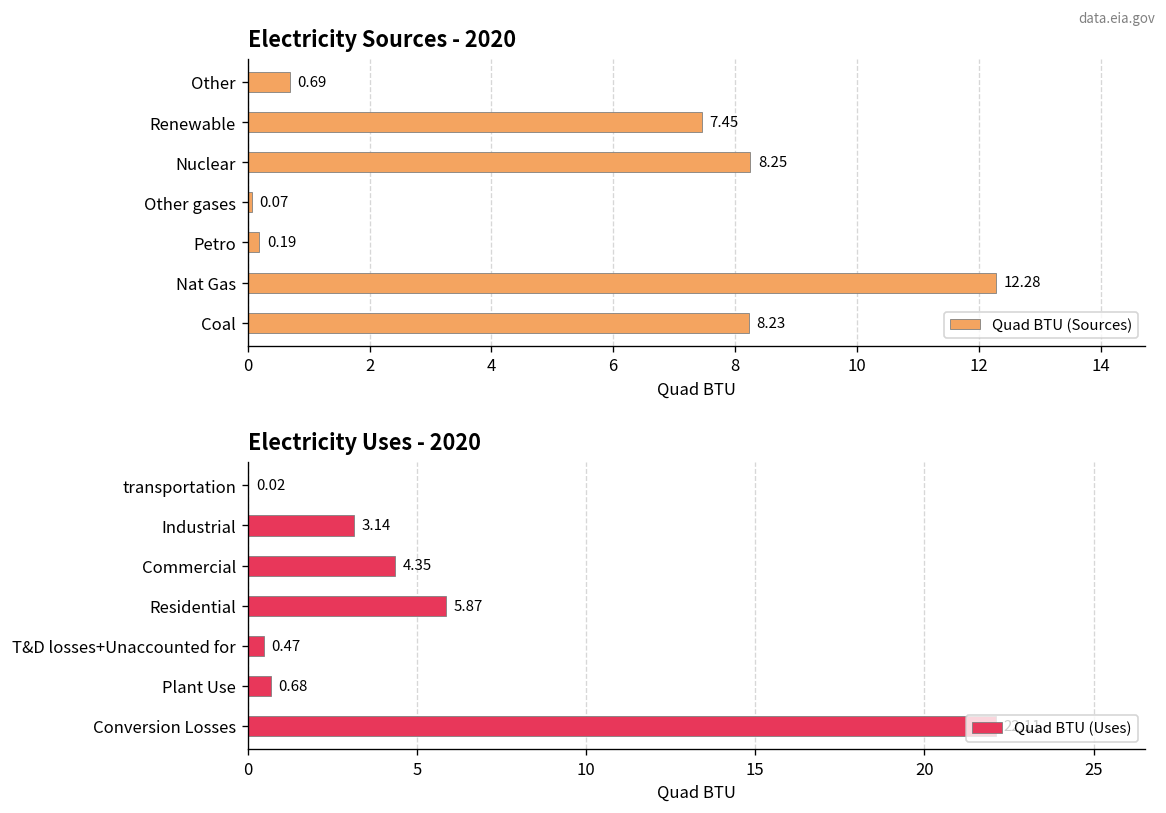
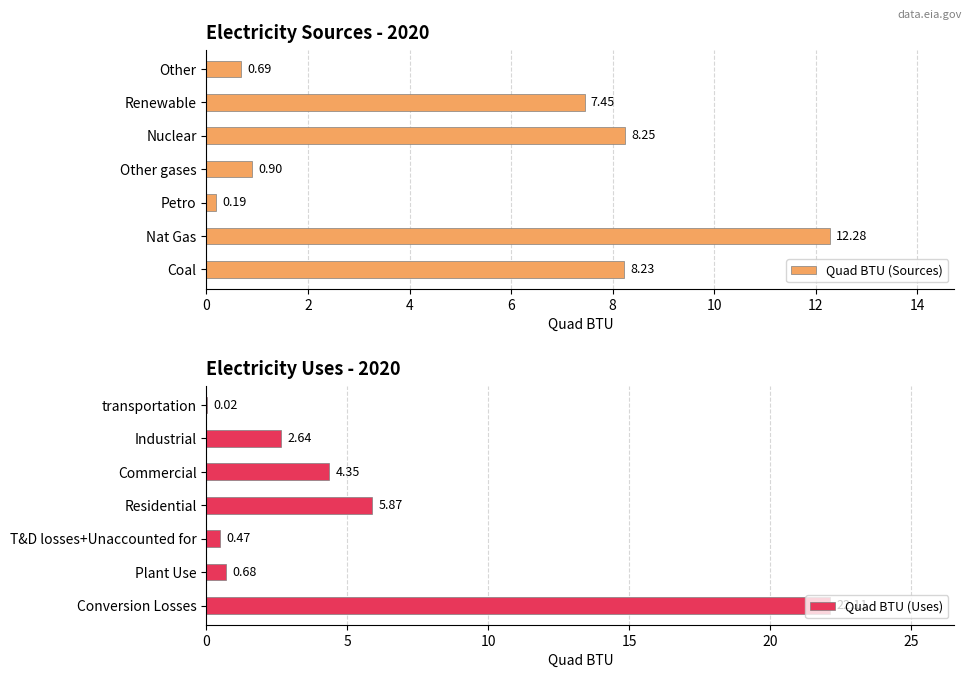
Electricity Sources - 2020, Other gases: 0.07 -> 0.90
Electricity Uses - 2020, Industrial: 3.14 -> 2.64
